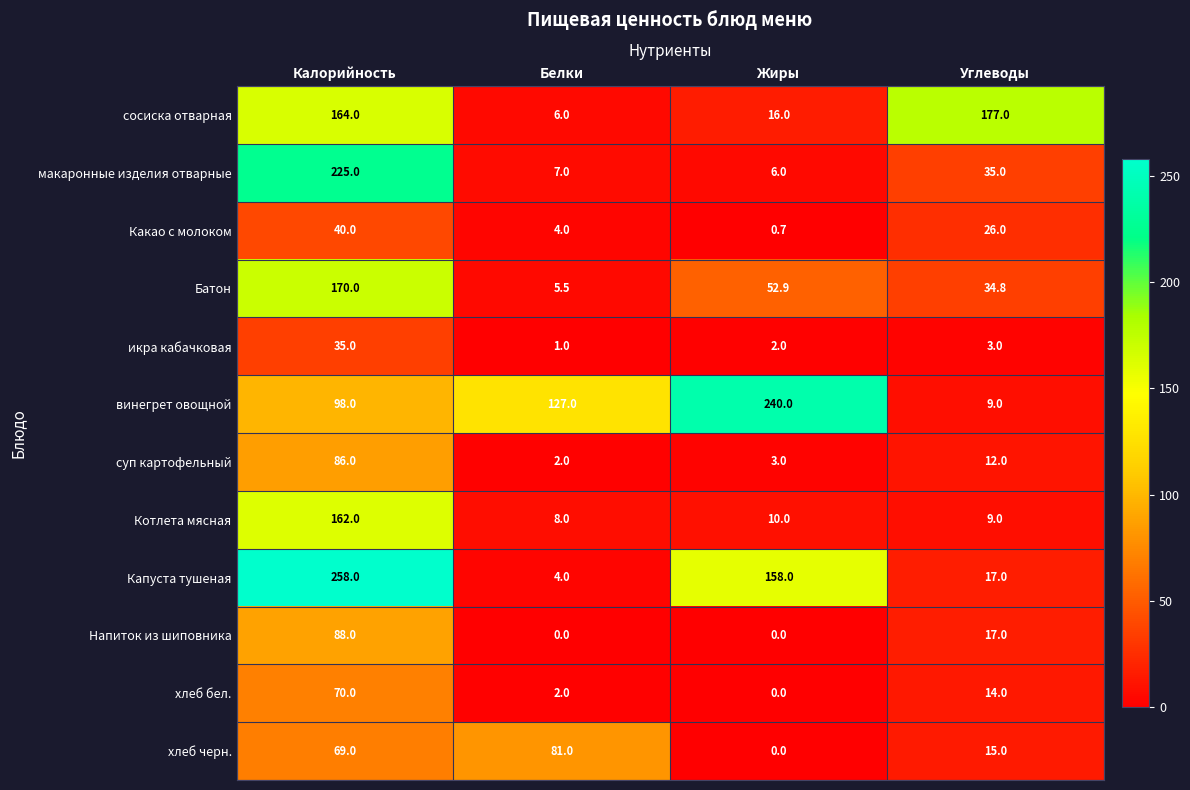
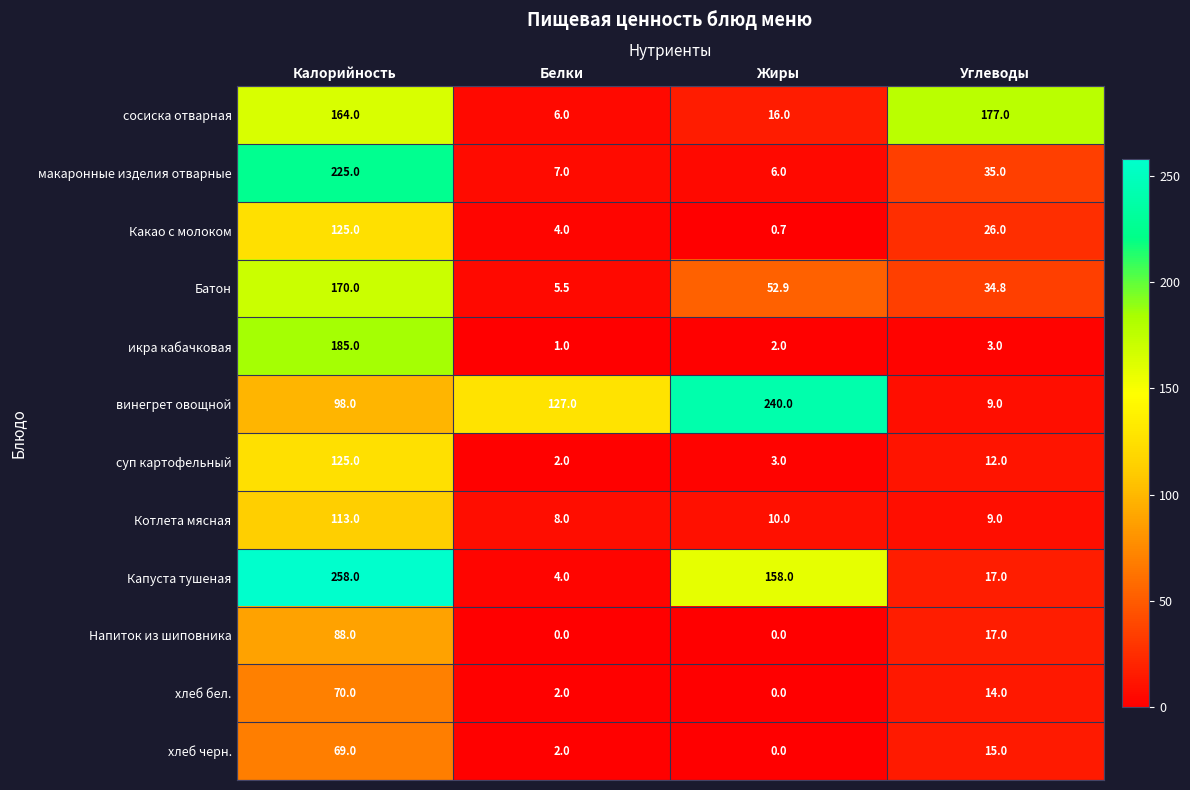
Какао с молоком, Калорийность: 40.0 -> 125.0
икра кабачковая, Калорийность: 35.0 -> 185.0
суп картофельный, Калорийность: 86.0 -> 125.0
Котлета мясная, Калорийность: 162.0 -> 113.0
хлеб черн., Белки: 81.0 -> 2.0
